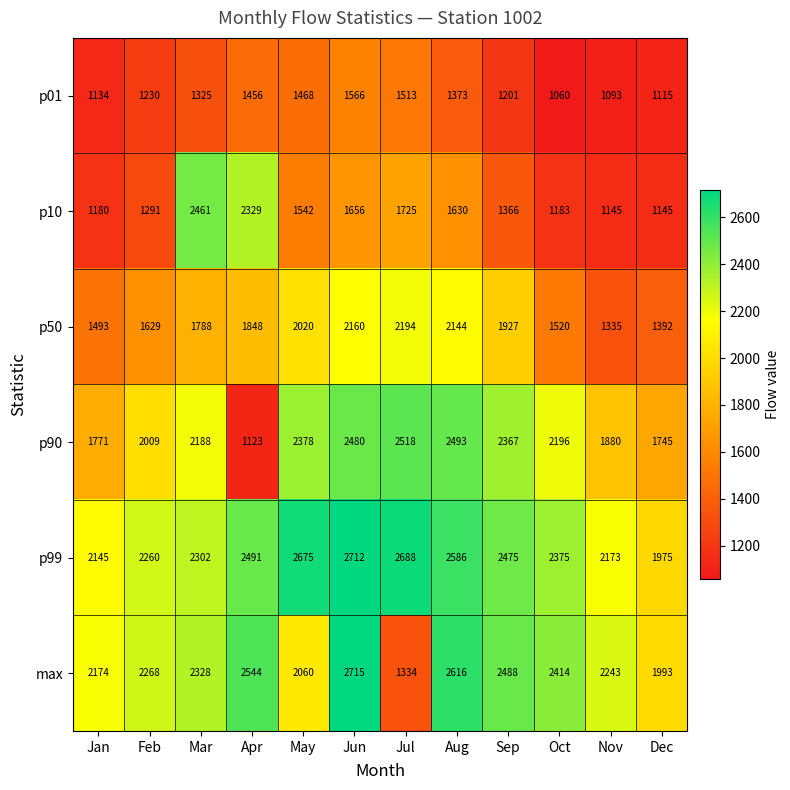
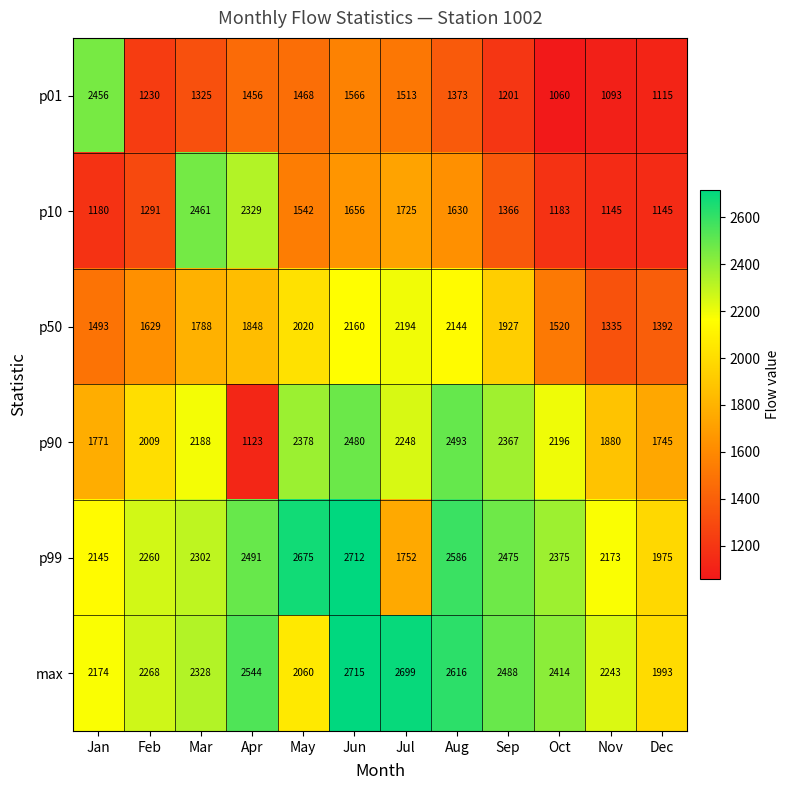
p01, Jan: 1134 -> 2456
p90, Jul: 2518 -> 2248
p99, Jul: 2688 -> 1752
max, Jul: 1334 -> 2699
